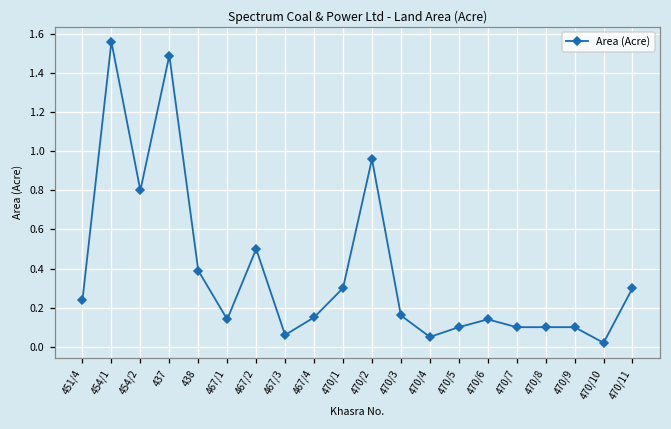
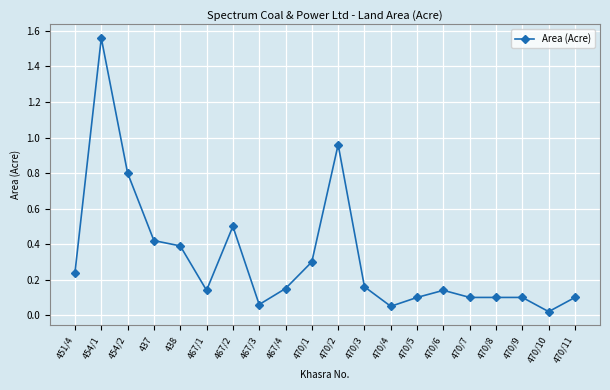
437: 1.49 -> 0.42
470/11: 0.3 -> 0.1
